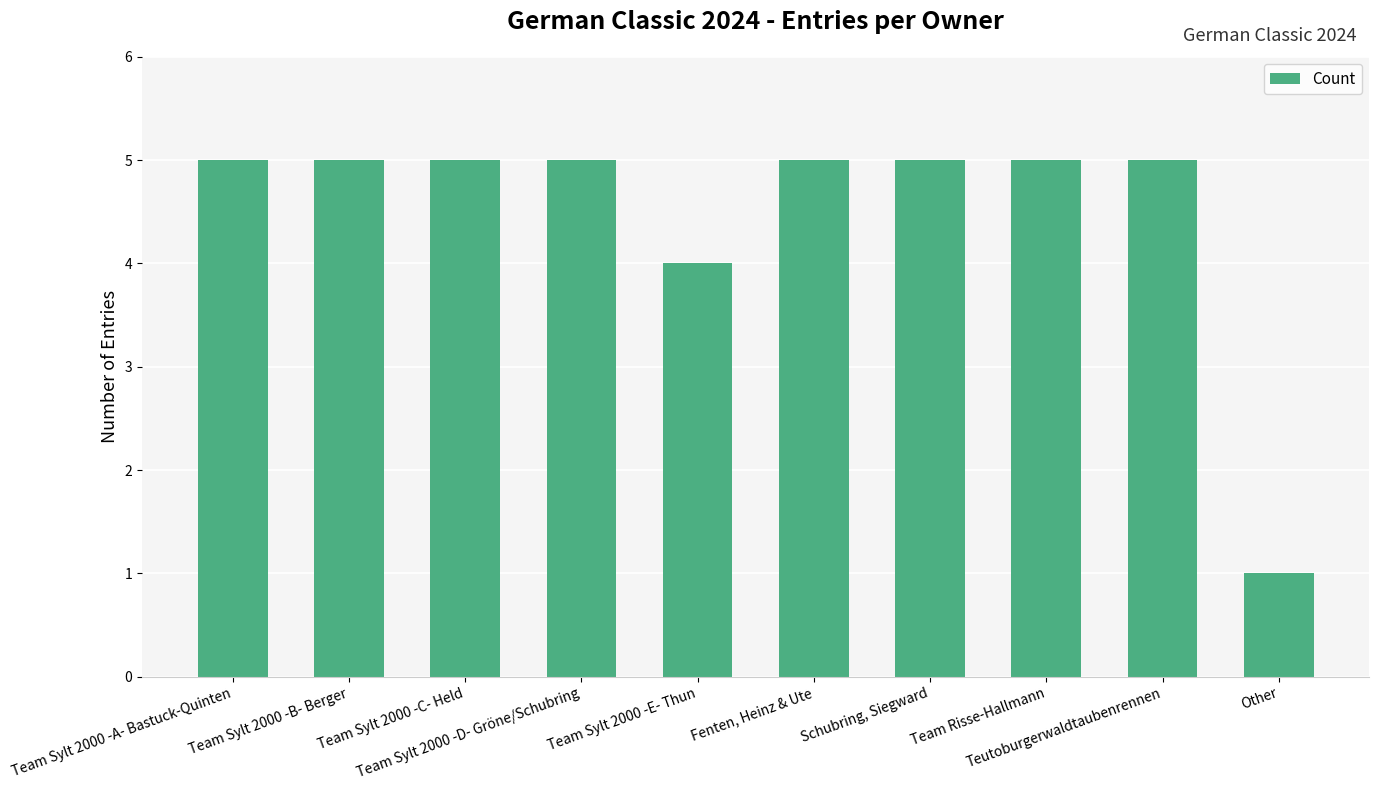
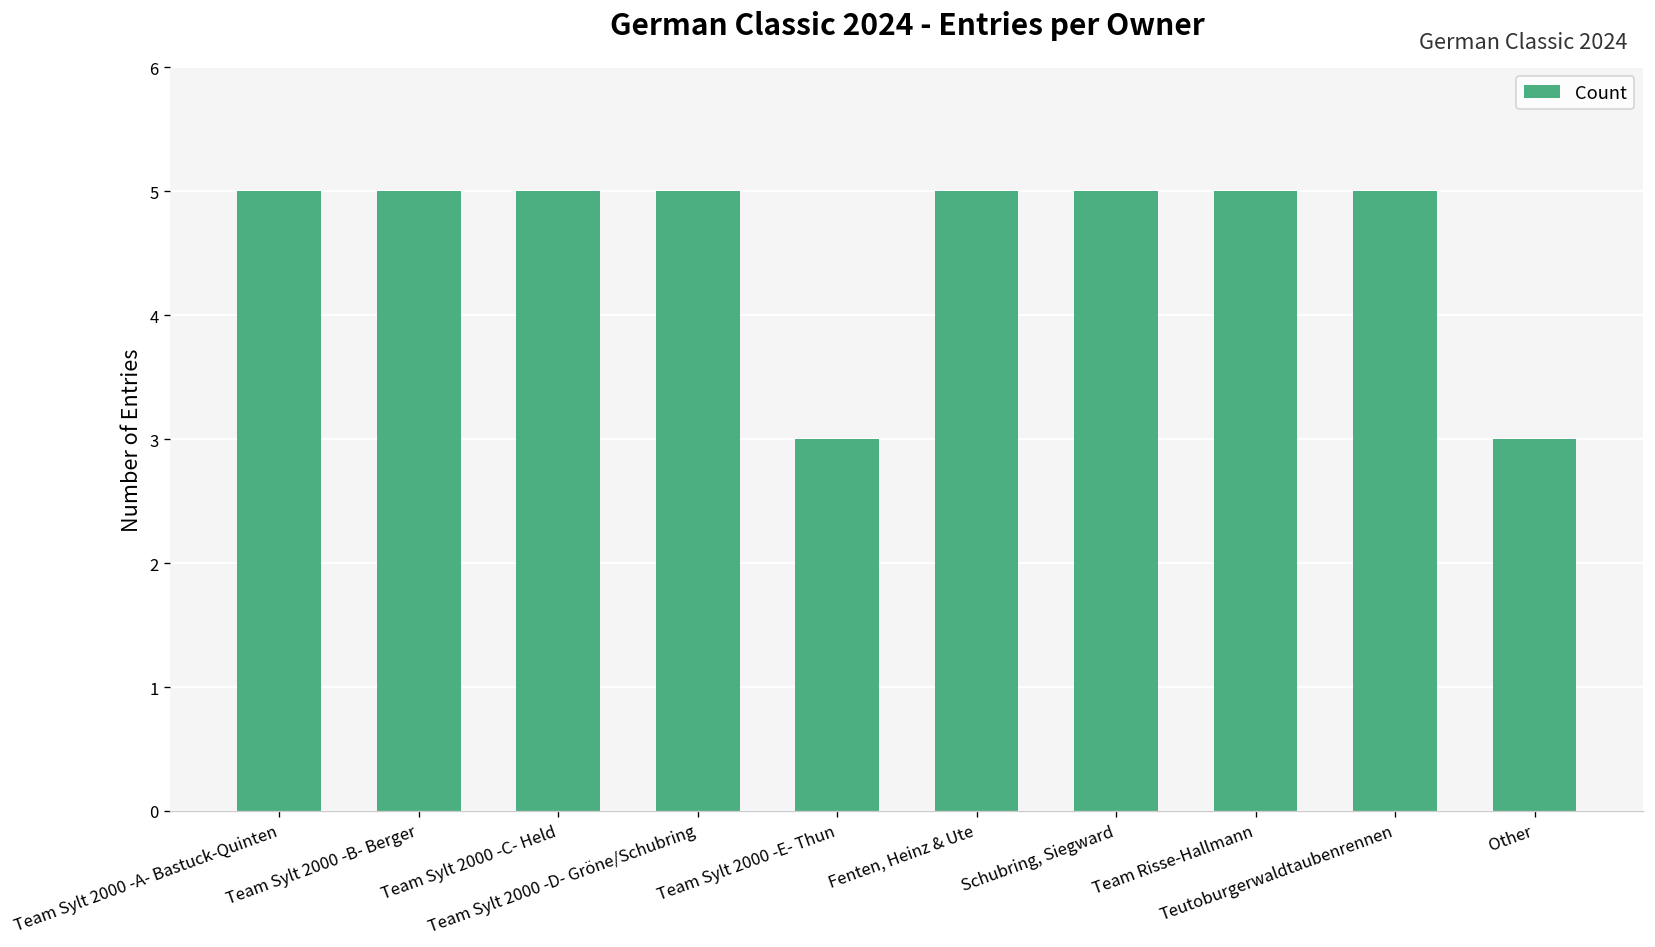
Team Sylt 2000 -E- Thun: 4 -> 3
Other: 1 -> 3
